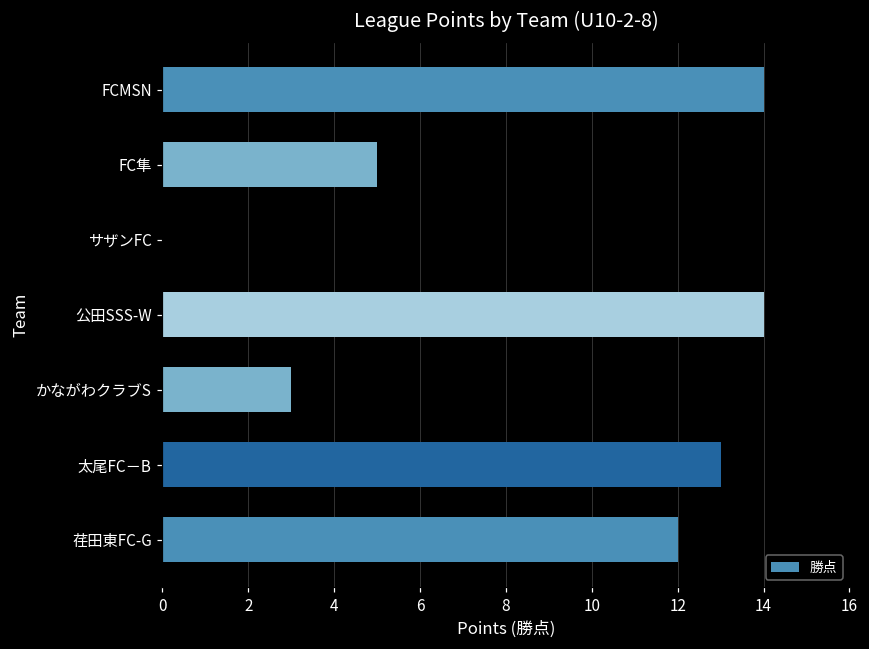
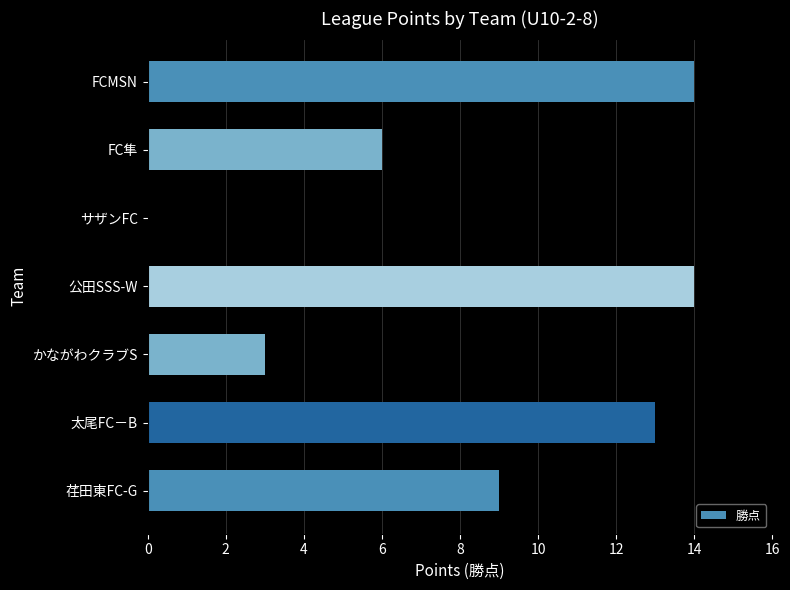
FC隼: 5 -> 6
荏田東FC-G: 12 -> 9
